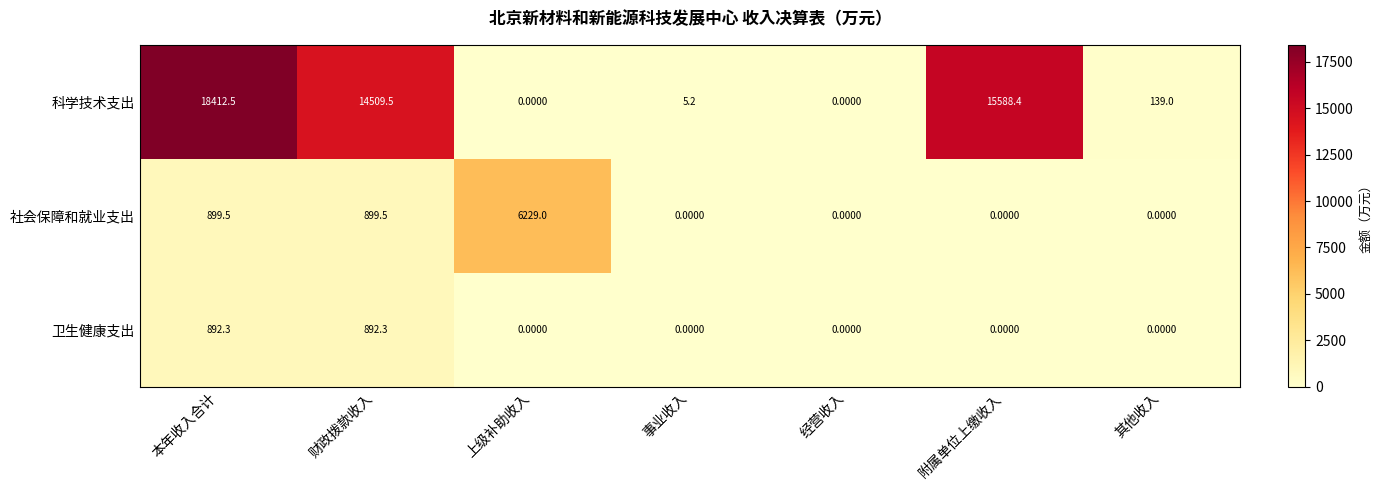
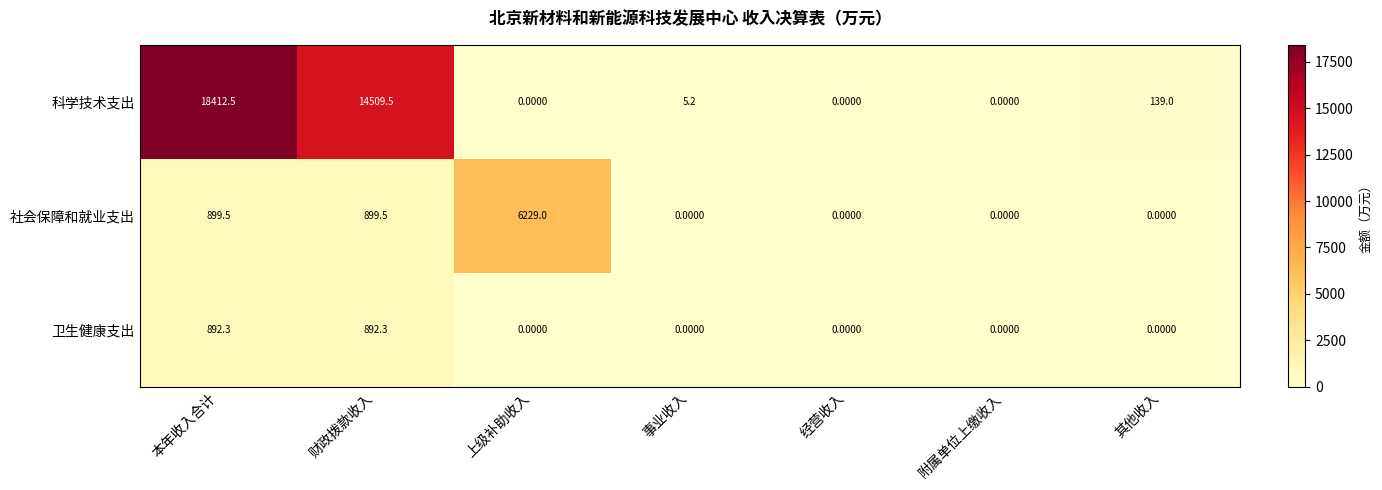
科学技术支出, 附属单位上缴收入: 15588.4 -> 0.0000
